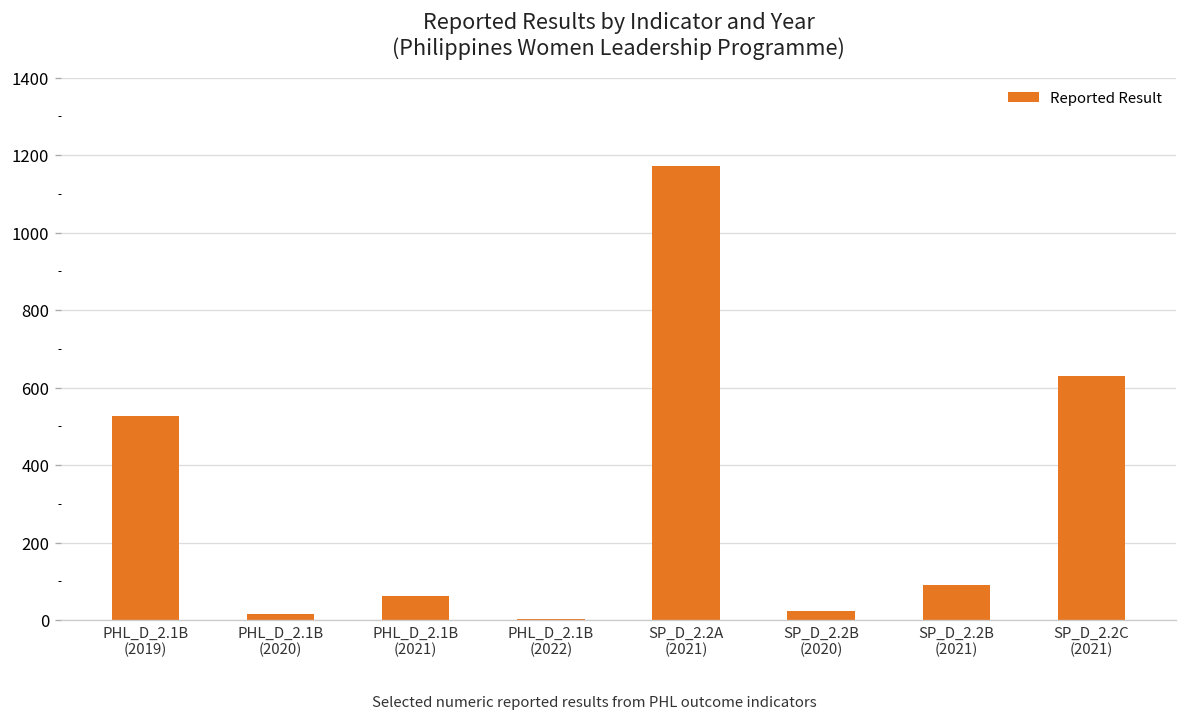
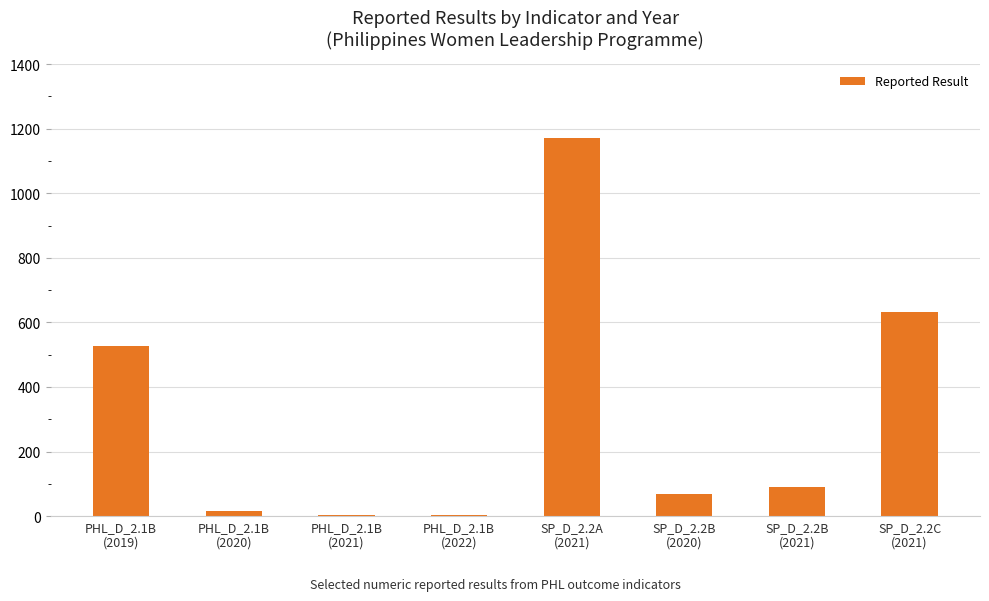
PHL_D_2.1B (2021): 60 -> 0
SP_D_2.2B (2020): 20 -> 70
